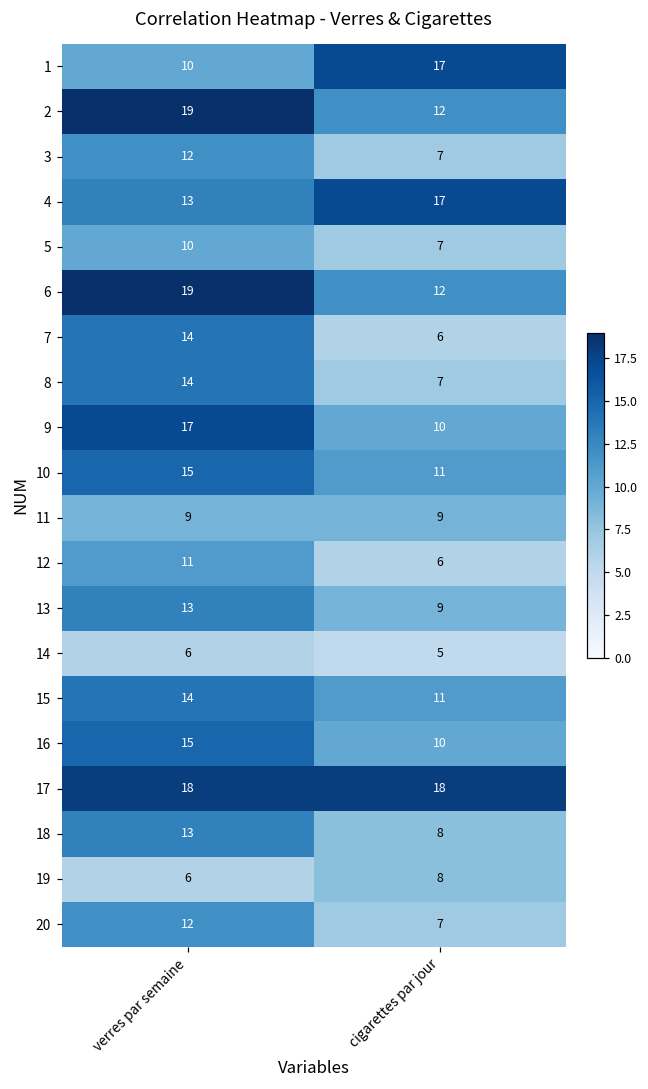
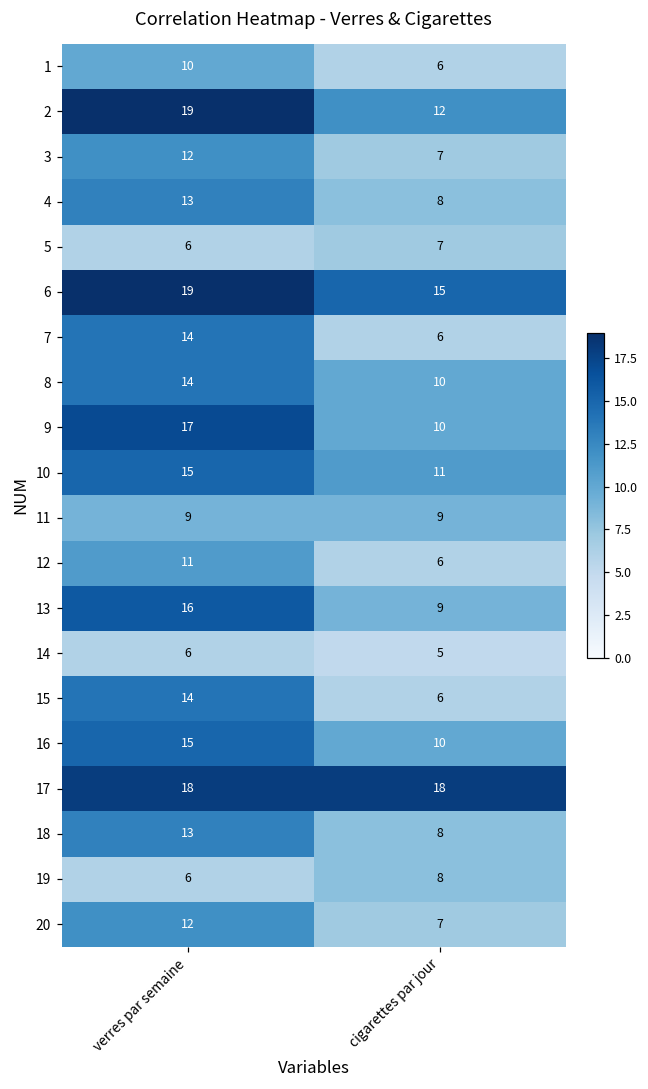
1, cigarettes par jour: 17 -> 6
4, cigarettes par jour: 17 -> 8
5, verres par semaine: 10 -> 6
6, cigarettes par jour: 12 -> 15
8, cigarettes par jour: 7 -> 10
13, verres par semaine: 13 -> 16
15, cigarettes par jour: 11 -> 6
